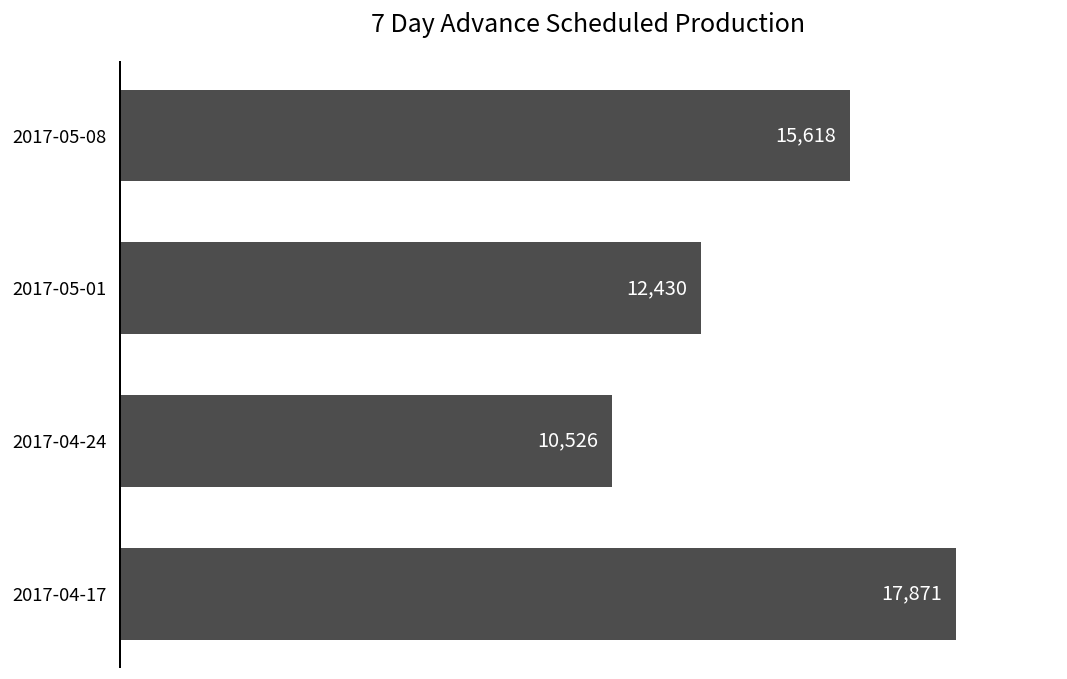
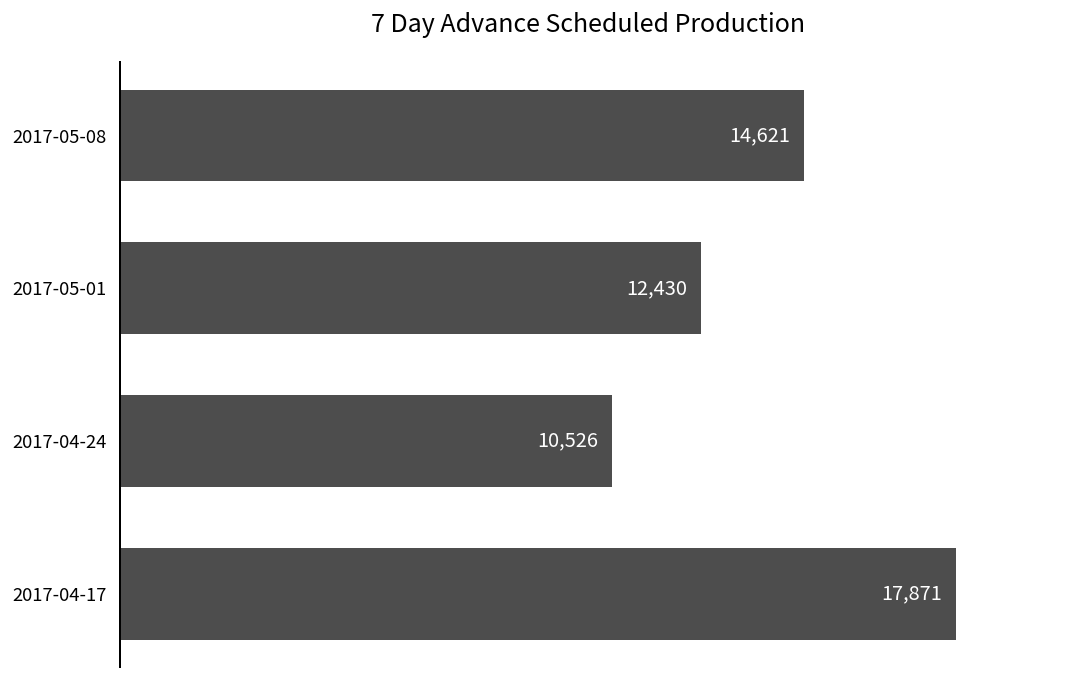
2017-05-08: 15,618 -> 14,621
